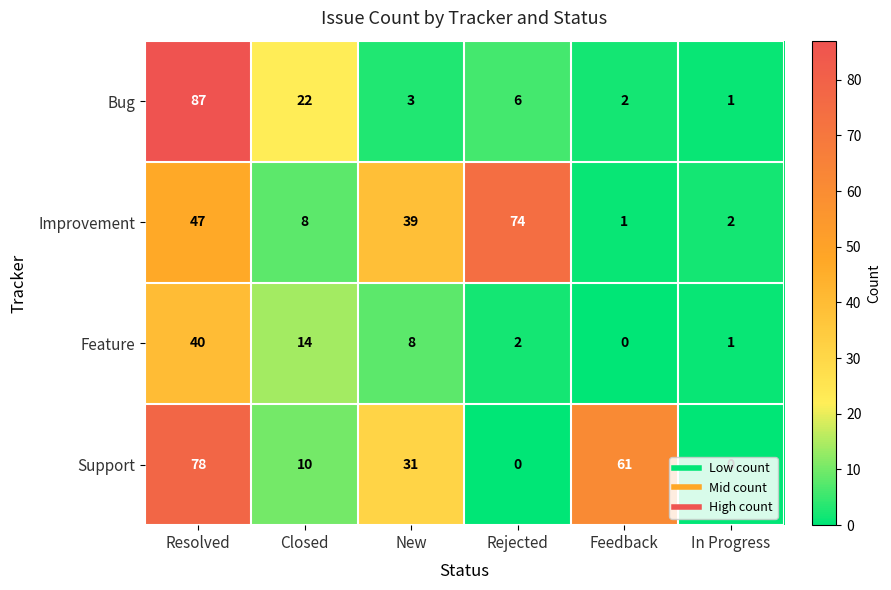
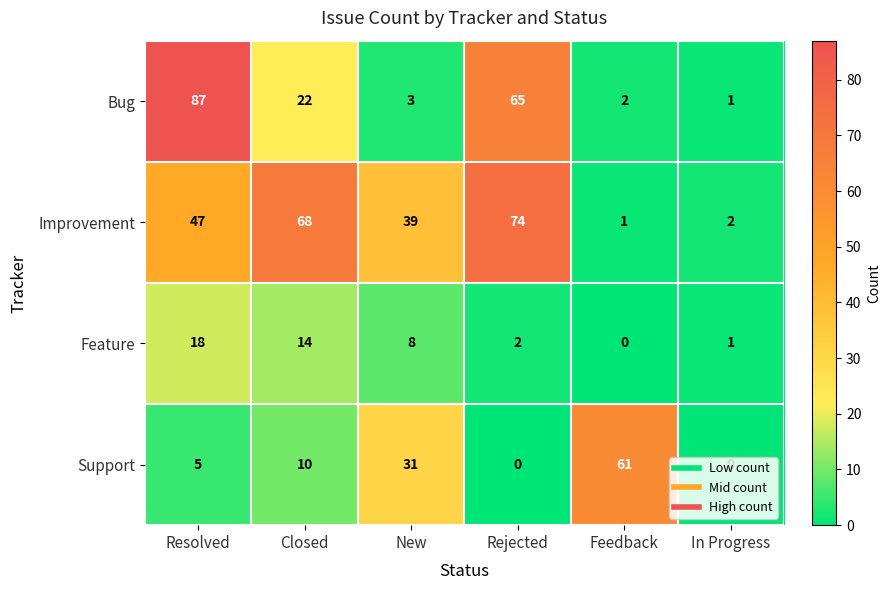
Bug, Rejected: 6 -> 65
Improvement, Closed: 8 -> 68
Feature, Resolved: 40 -> 18
Support, Resolved: 78 -> 5
